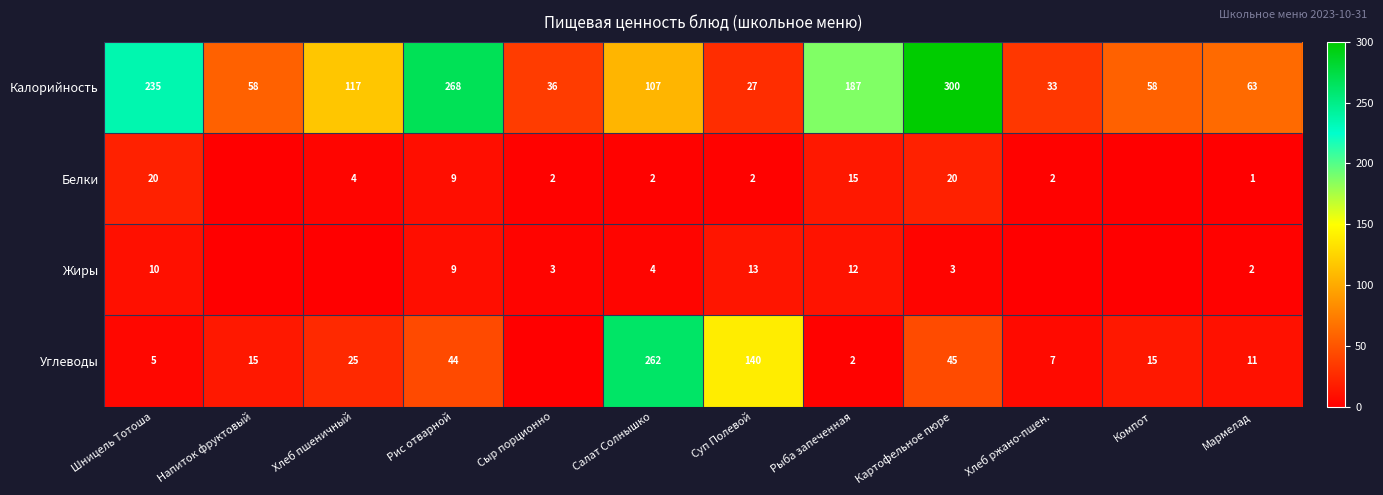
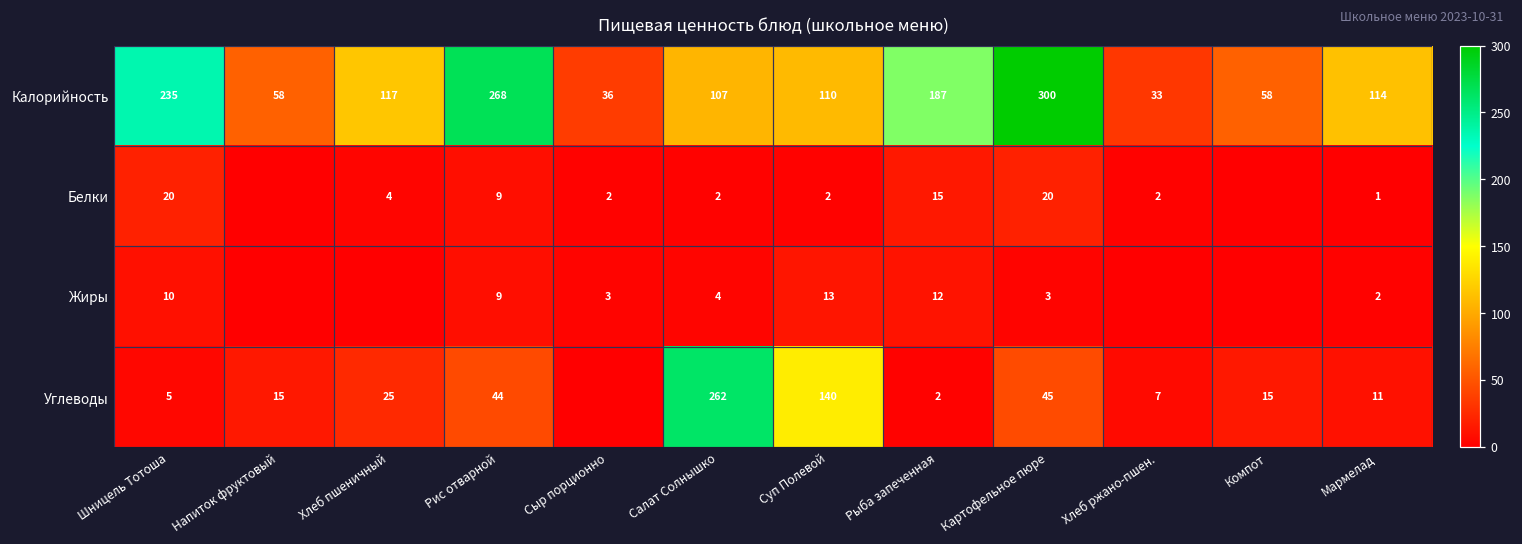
Калорийность, Суп Полевой: 27 -> 110
Калорийность, Мармелад: 63 -> 114
